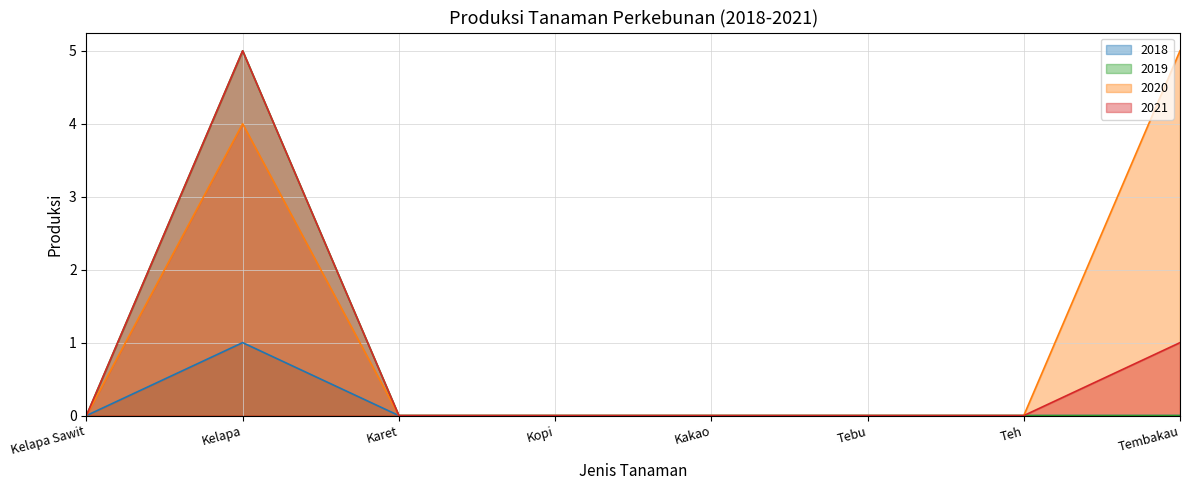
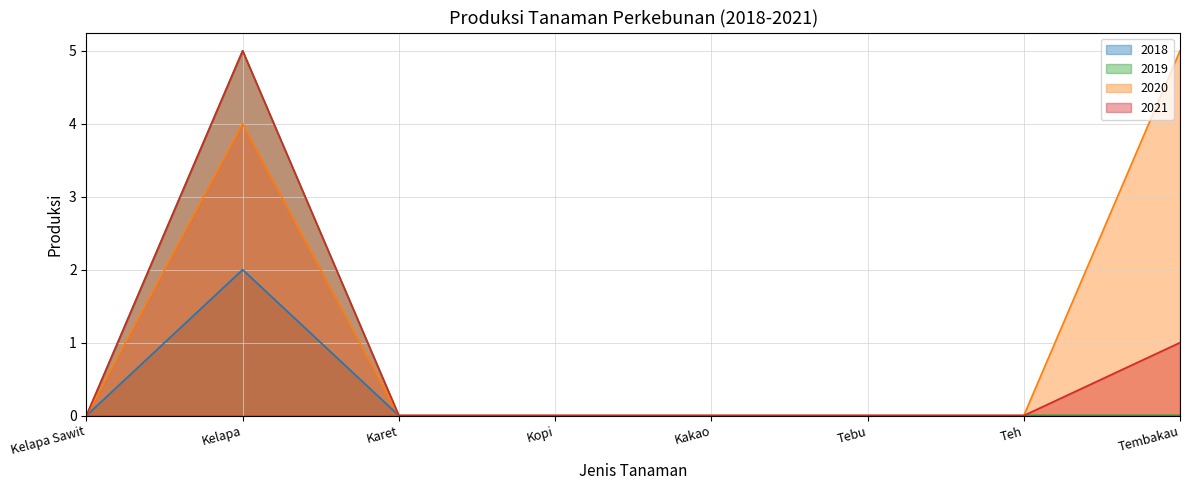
2018, Kelapa: 1 -> 2
